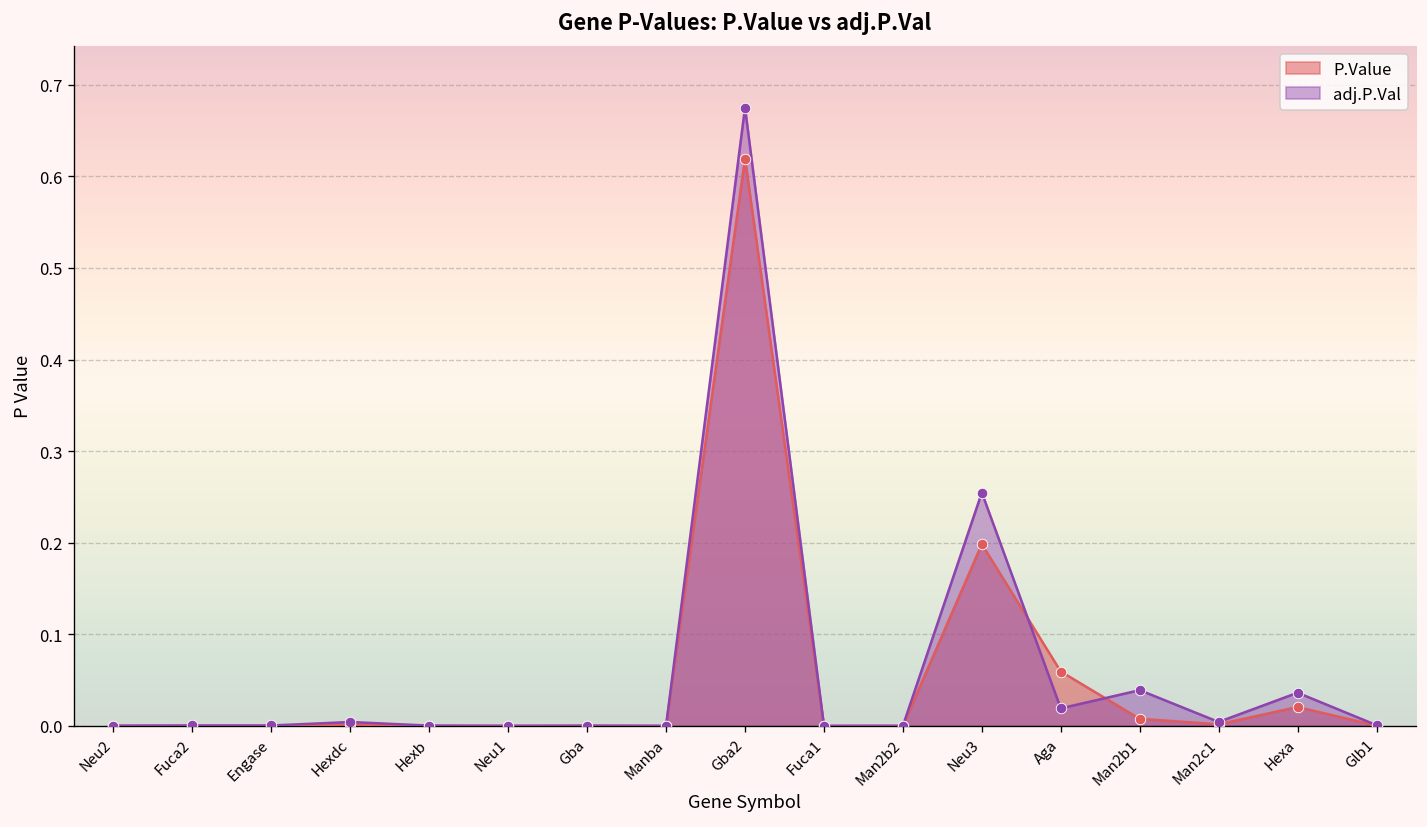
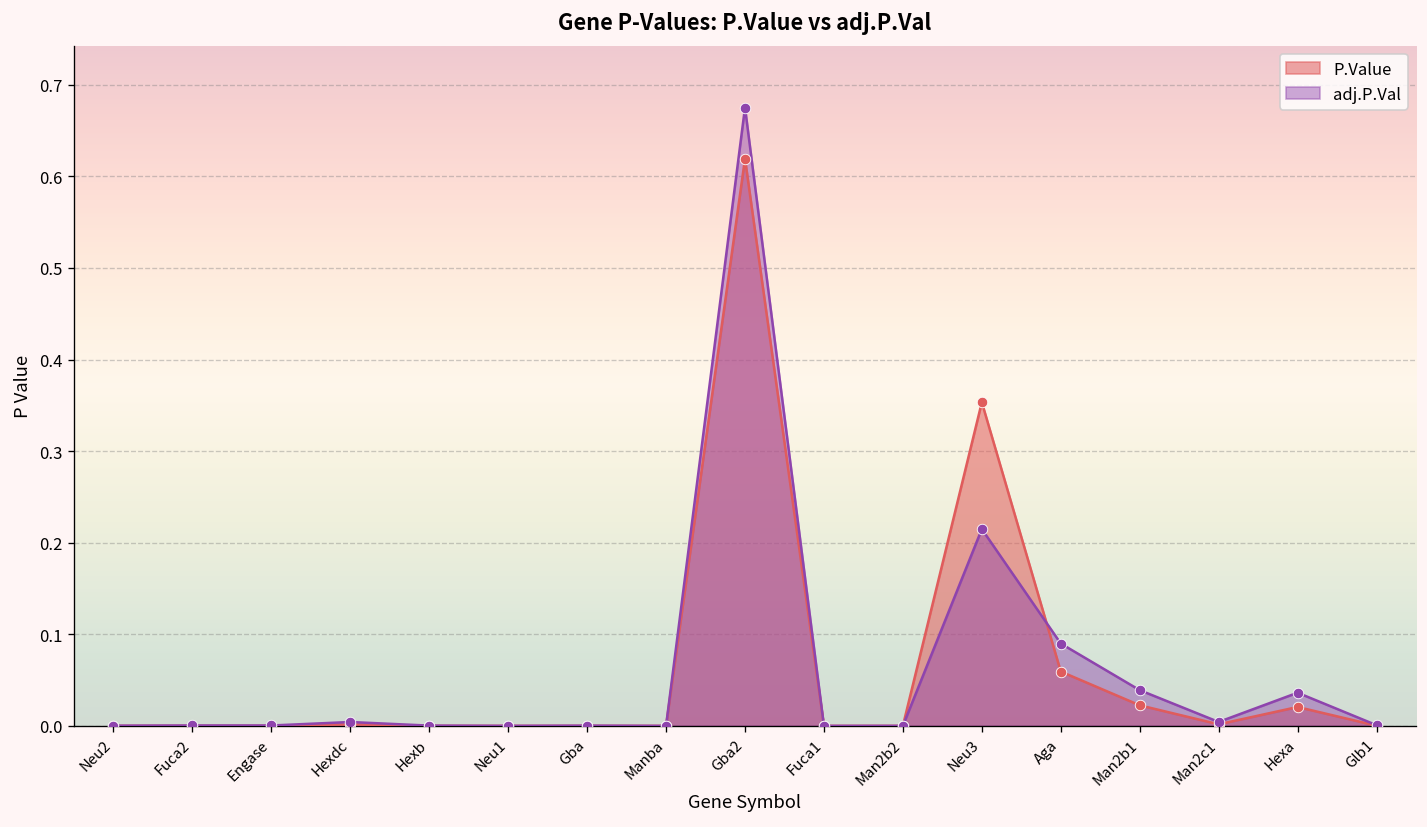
P.Value, Neu3: 0.20 -> 0.35
adj.P.Val, Neu3: 0.25 -> 0.21
adj.P.Val, Aga: 0.02 -> 0.09
P.Value, Man2b1: 0.01 -> 0.02
